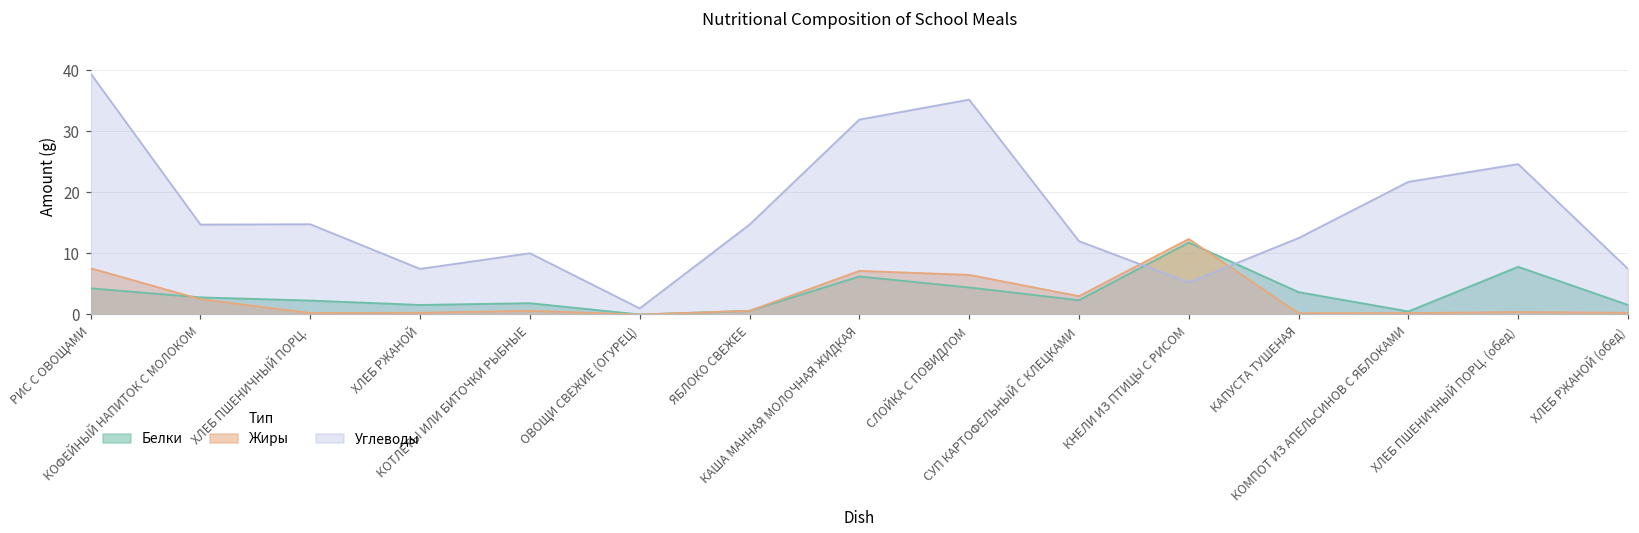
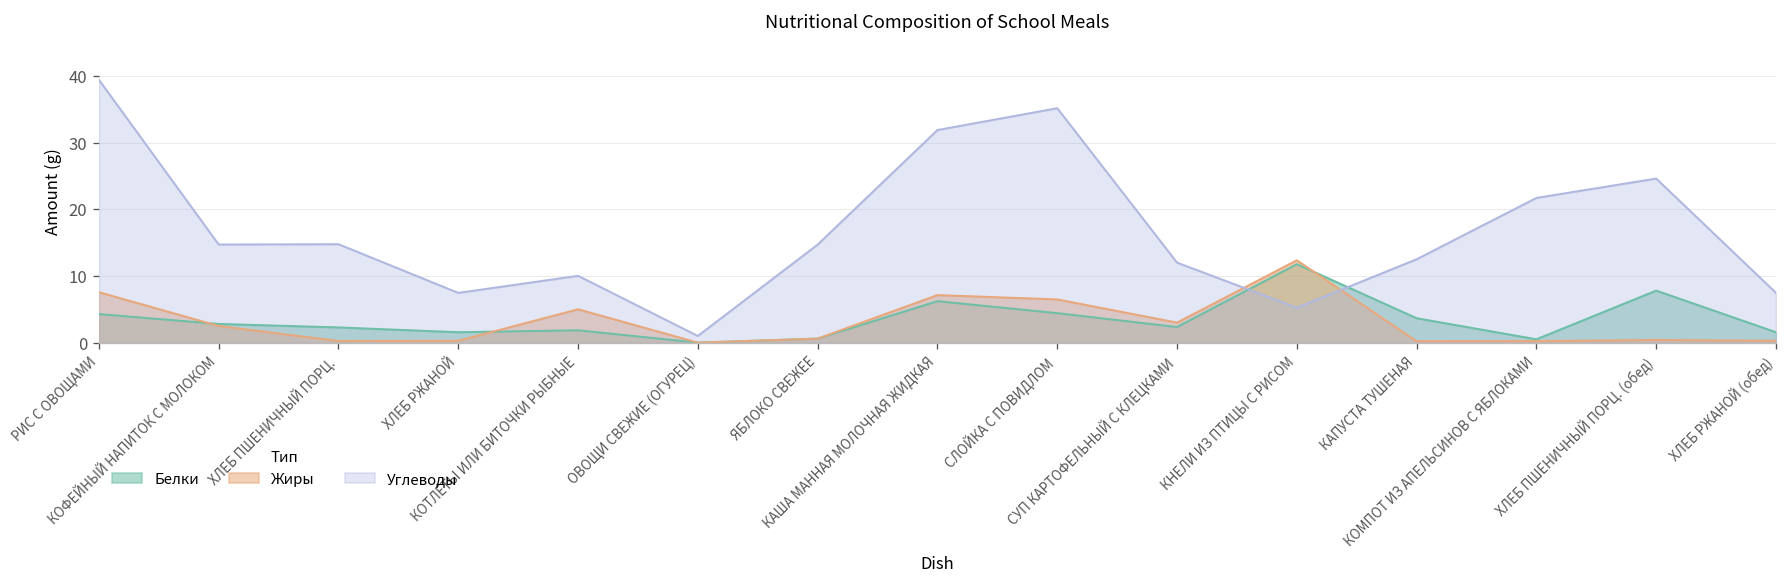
Жиры, КОТЛЕТЫ ИЛИ БИТОЧКИ РЫБНЫЕ: 1 -> 5
